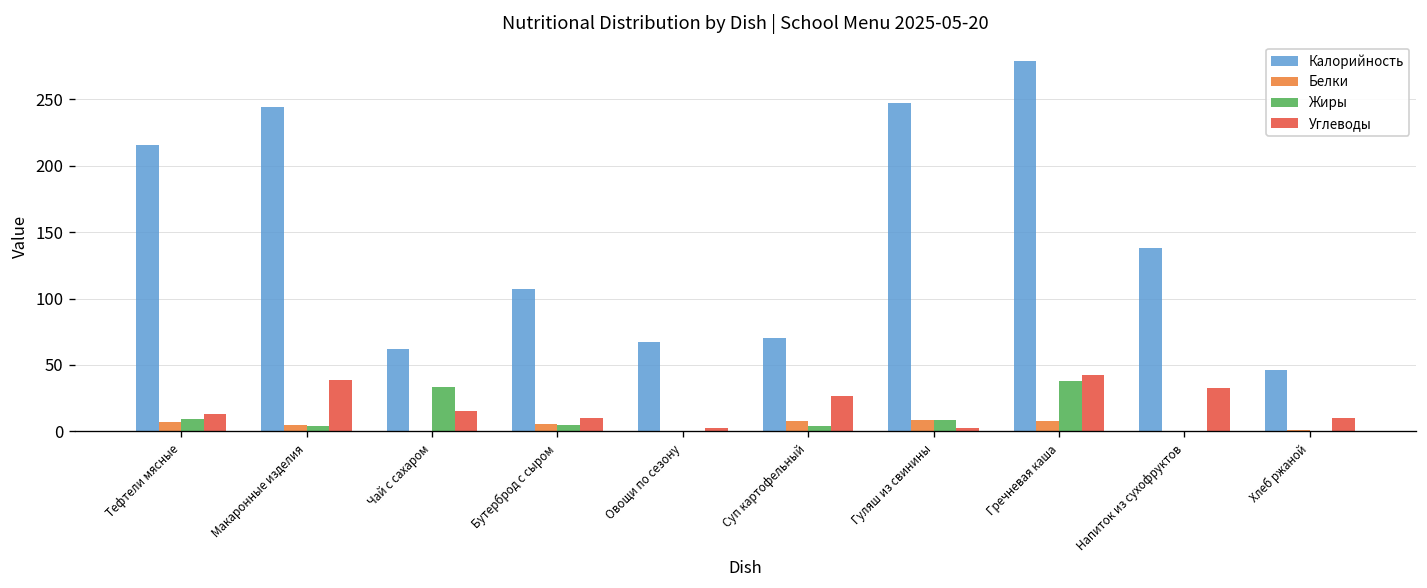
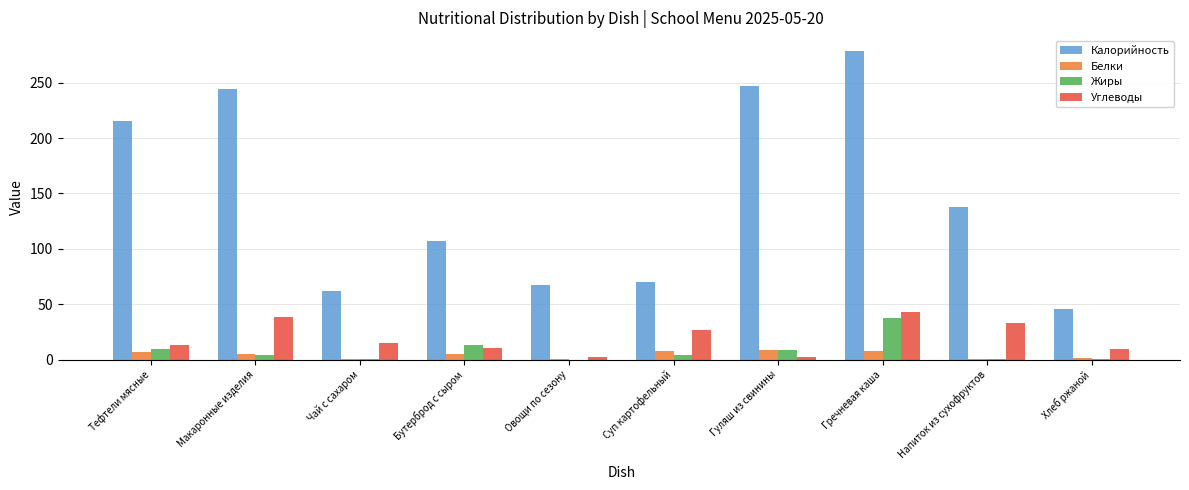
Жиры, Чай с сахаром: 33 -> 0
Жиры, Бутерброд с сыром: 5 -> 13
